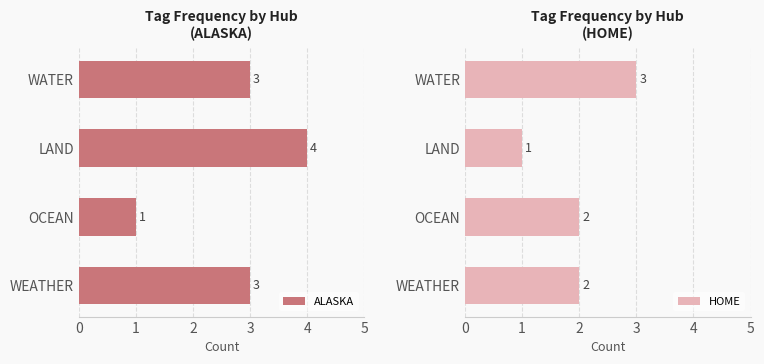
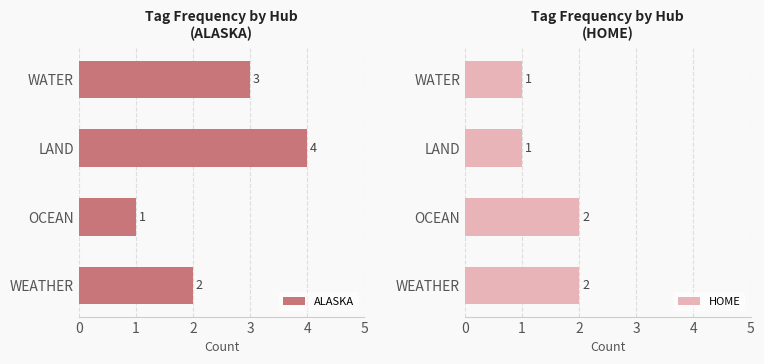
Tag Frequency by Hub (ALASKA), WEATHER: 3 -> 2
Tag Frequency by Hub (HOME), WATER: 3 -> 1
